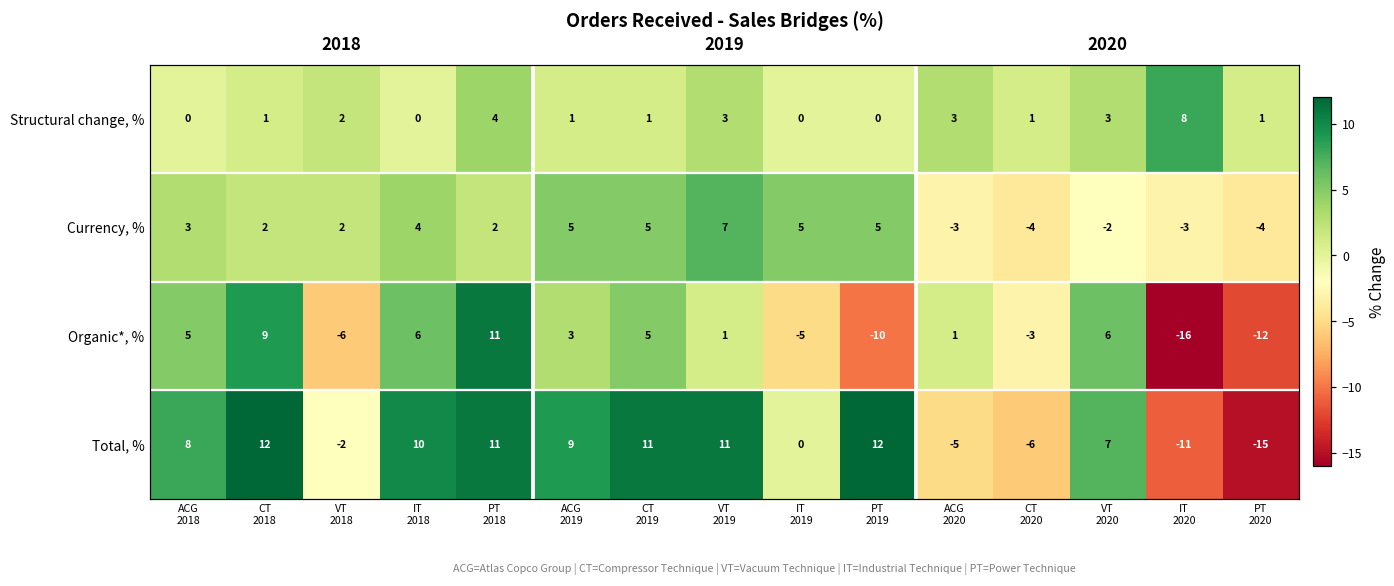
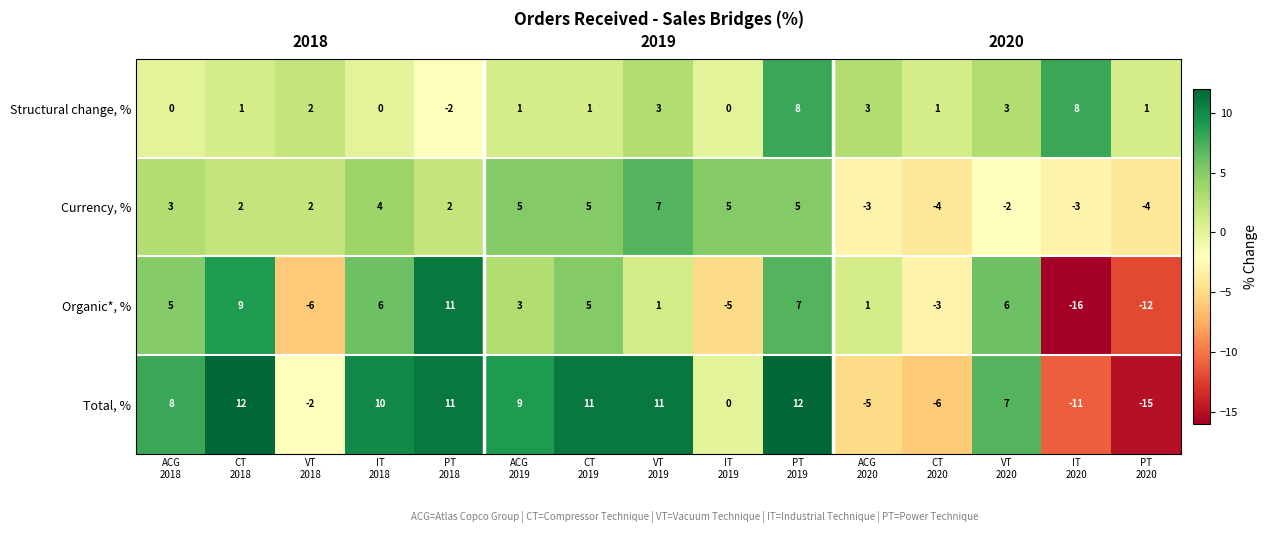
Structural change, %, PT 2018: 4 -> -2
Structural change, %, PT 2019: 0 -> 8
Organic*, %, PT 2019: -10 -> 7
